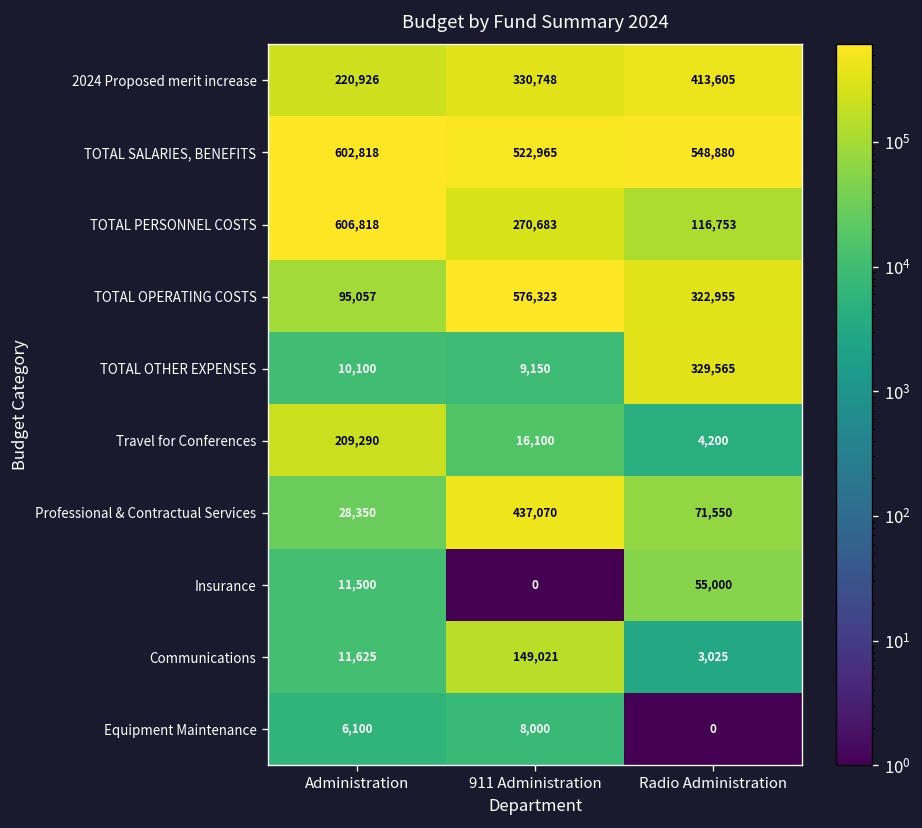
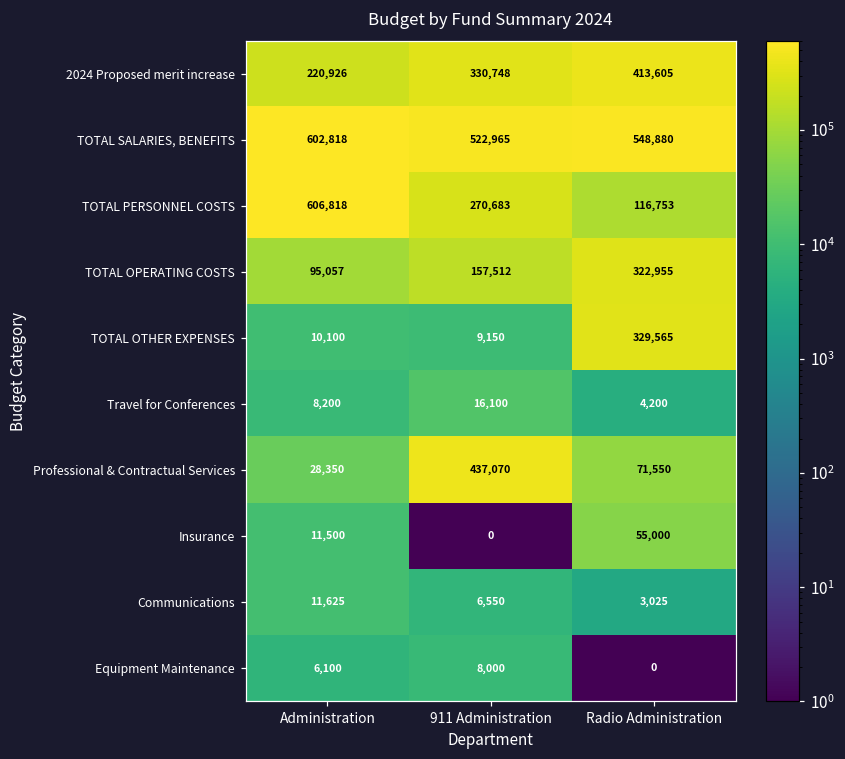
TOTAL OPERATING COSTS, 911 Administration: 576,323 -> 157,512
Travel for Conferences, Administration: 209,290 -> 8,200
Communications, 911 Administration: 149,021 -> 6,550
